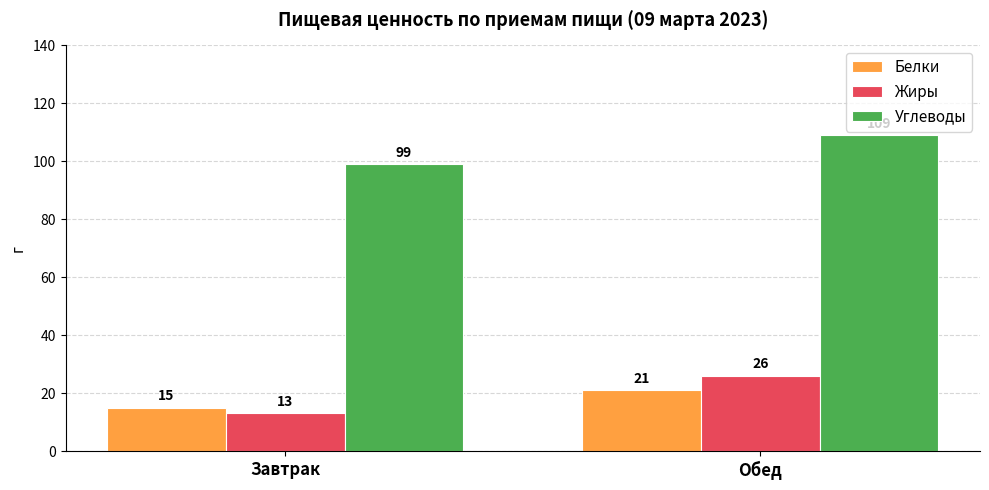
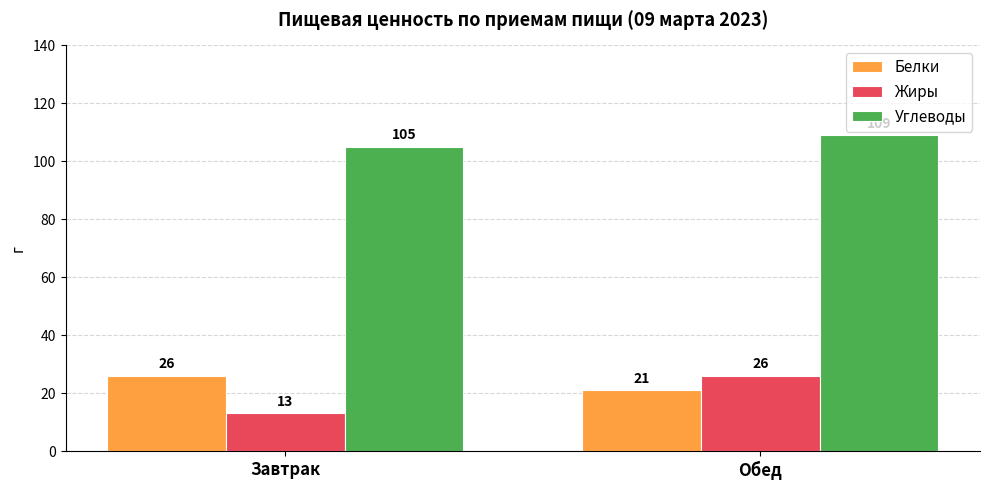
Белки, Завтрак: 15 -> 26
Углеводы, Завтрак: 99 -> 105
